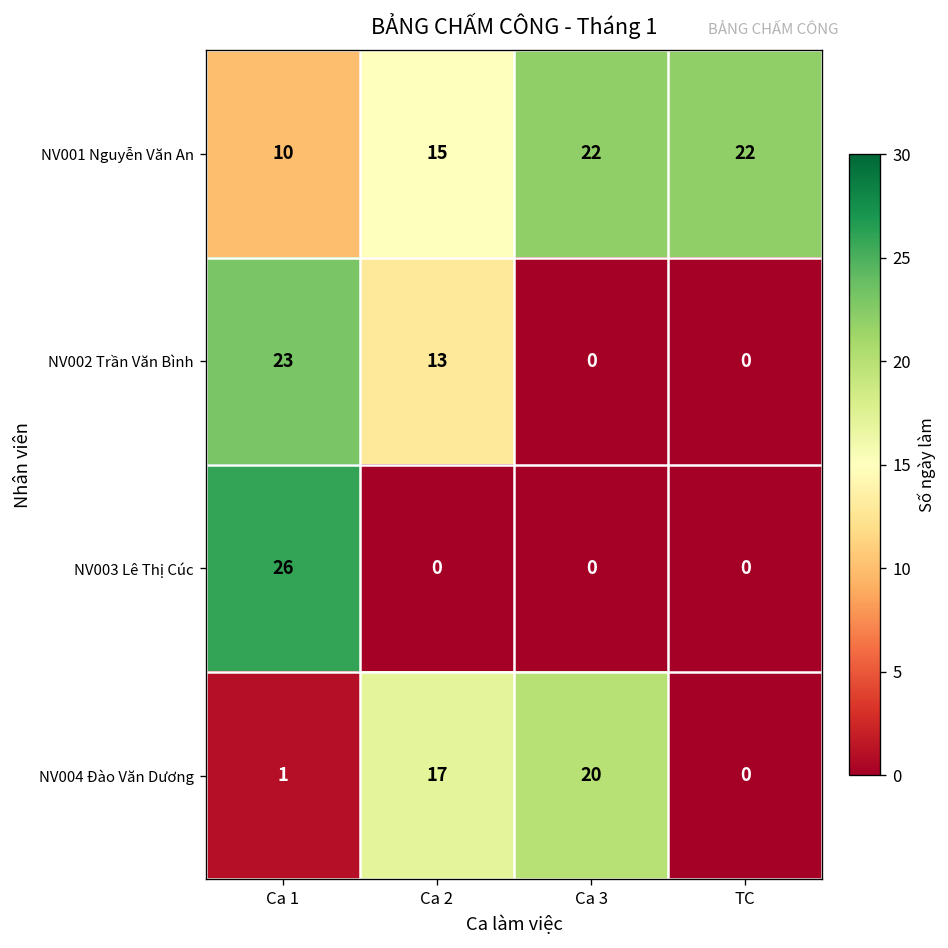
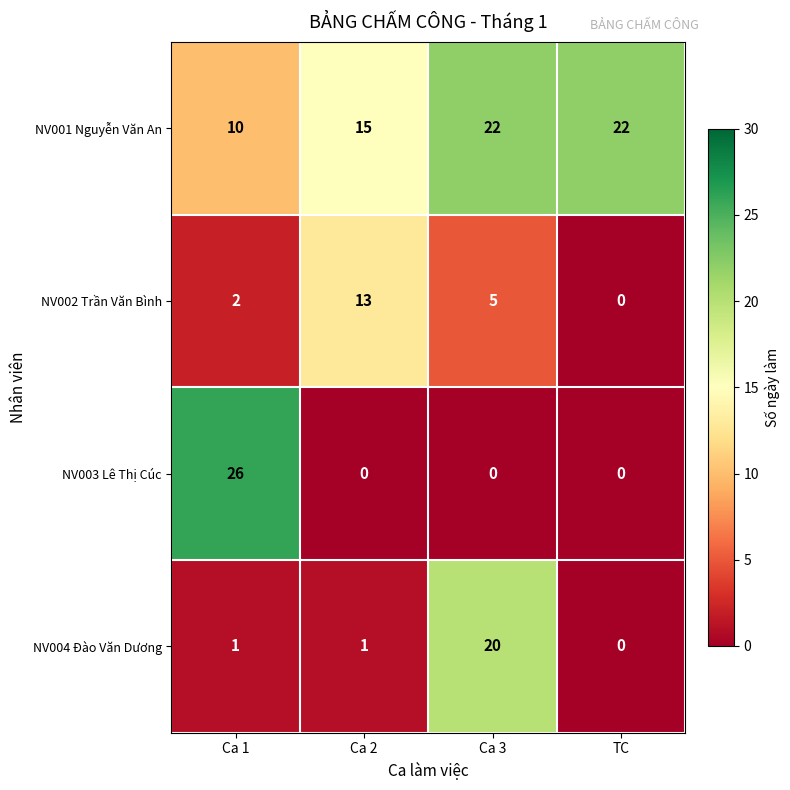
NV002 Trần Văn Bình, Ca 1: 23 -> 2
NV002 Trần Văn Bình, Ca 3: 0 -> 5
NV004 Đào Văn Dương, Ca 2: 17 -> 1
